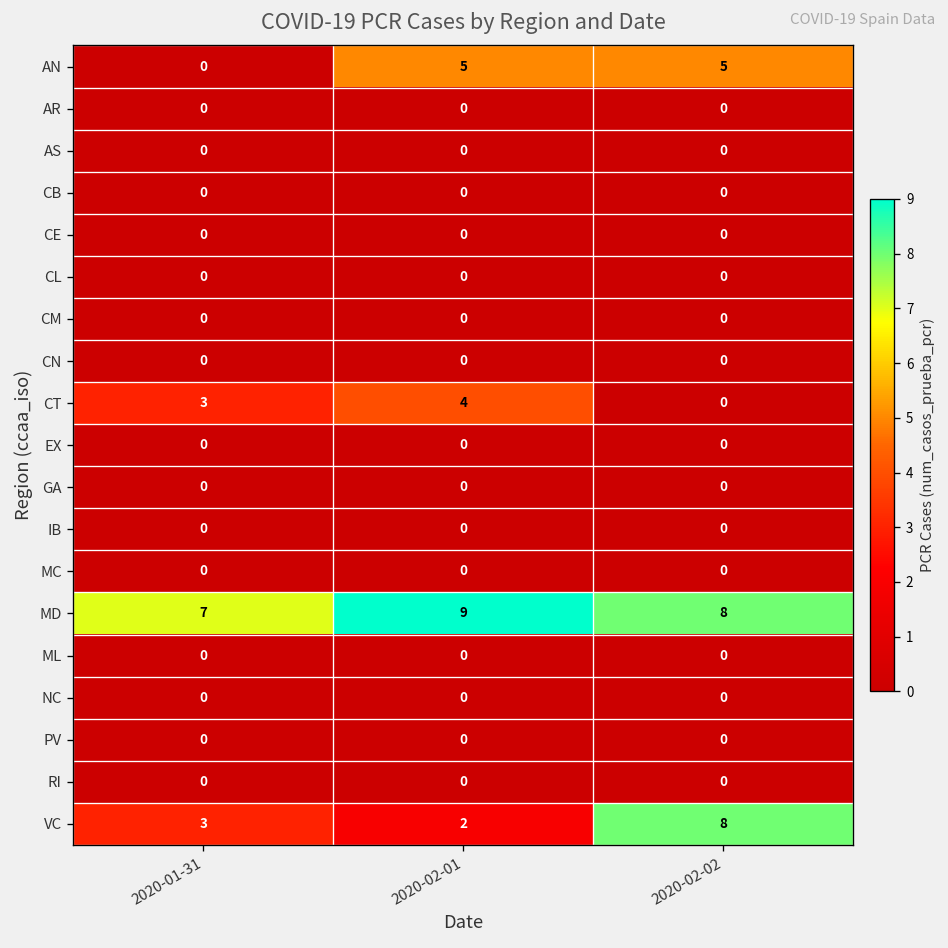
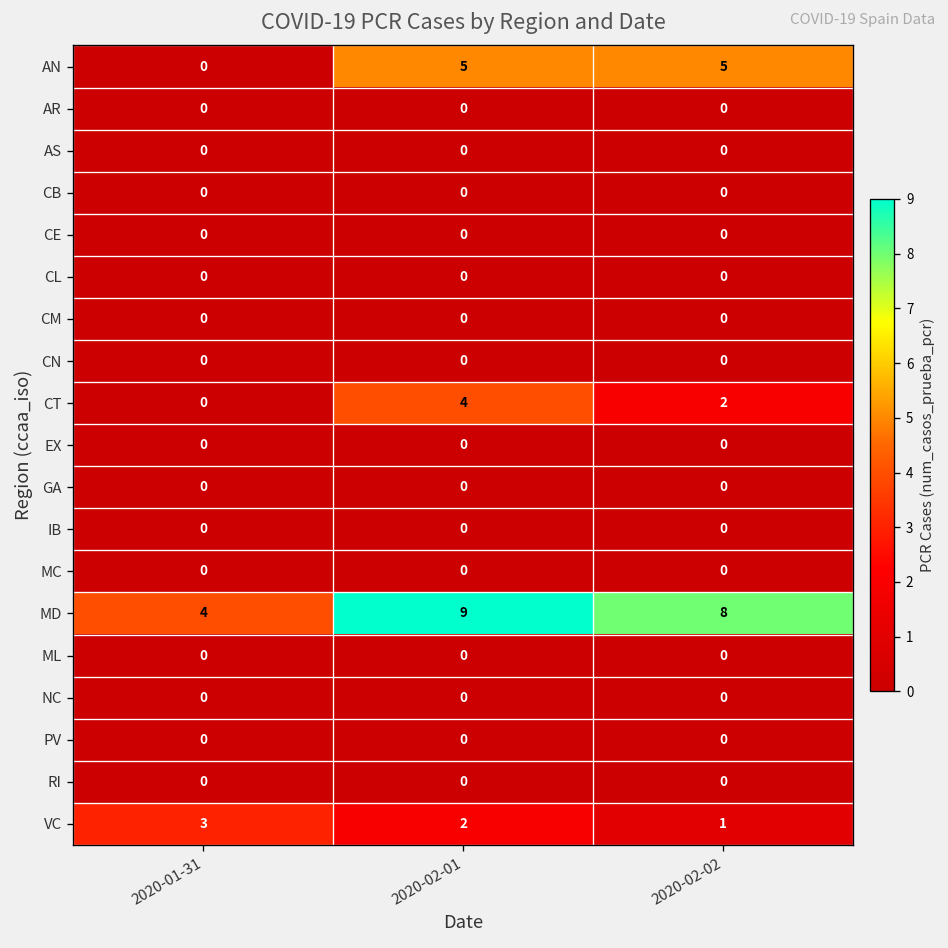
CT, 2020-01-31: 3 -> 0
CT, 2020-02-02: 0 -> 2
MD, 2020-01-31: 7 -> 4
VC, 2020-02-02: 8 -> 1
